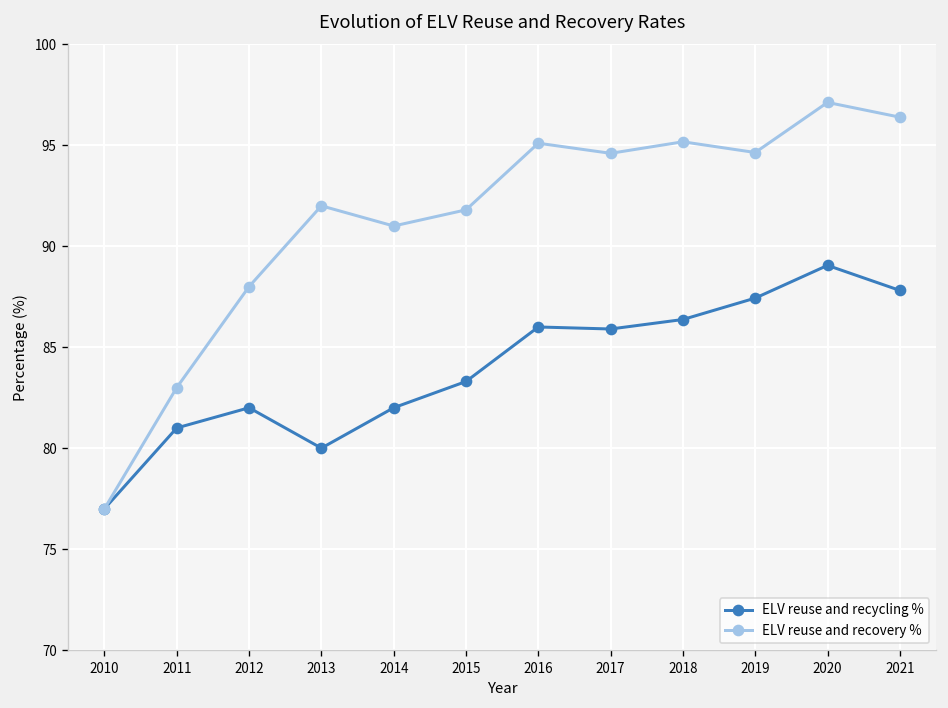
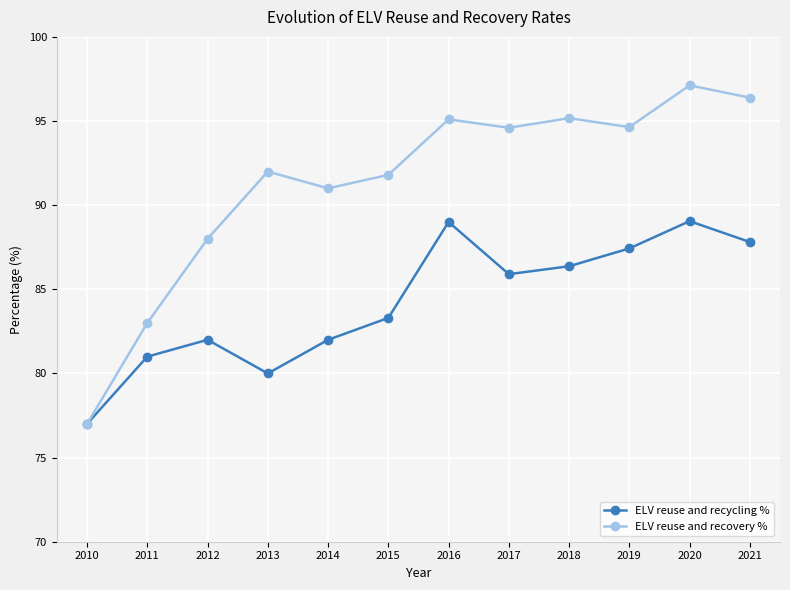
ELV reuse and recycling %, 2016: 86 -> 89
